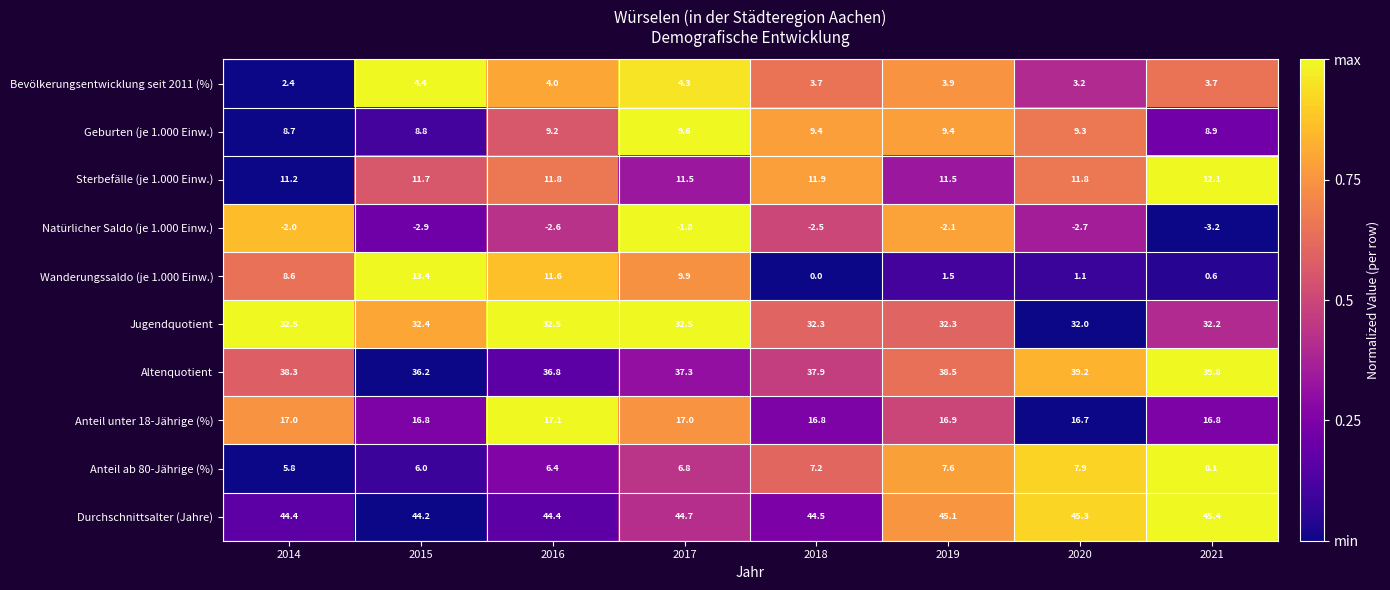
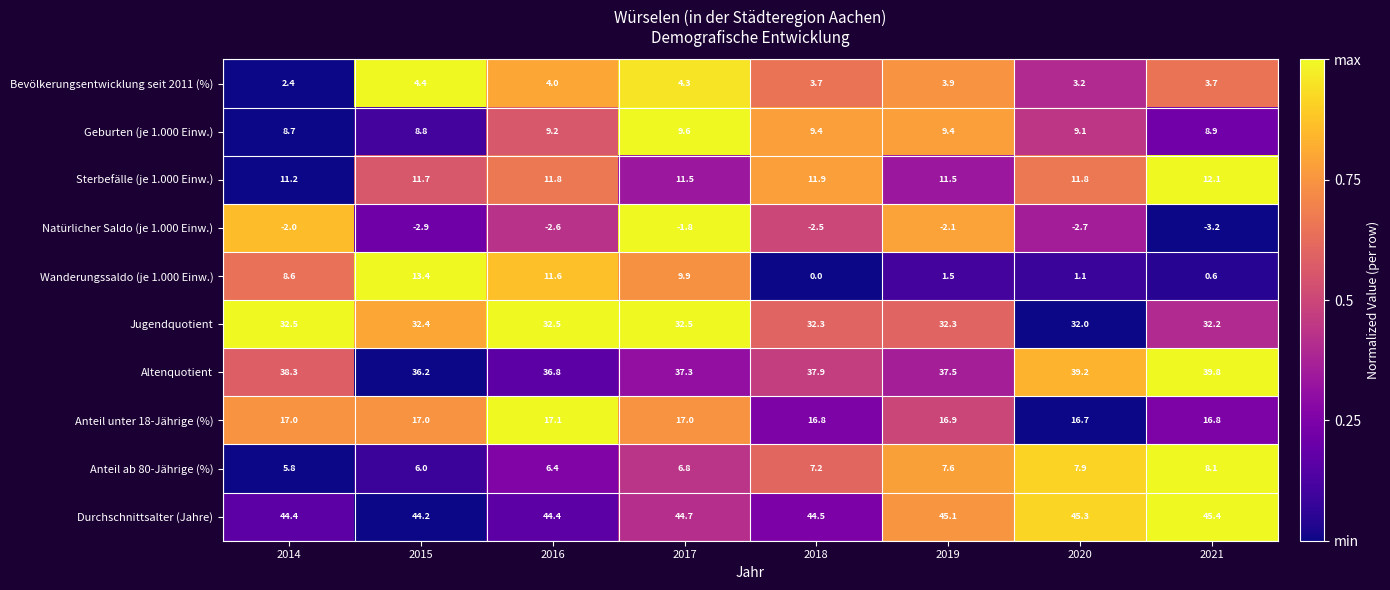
Geburten (je 1.000 Einw.), 2020: 9.3 -> 9.1
Altenquotient, 2019: 38.5 -> 37.5
Anteil unter 18-Jährige (%), 2015: 16.8 -> 17.0
